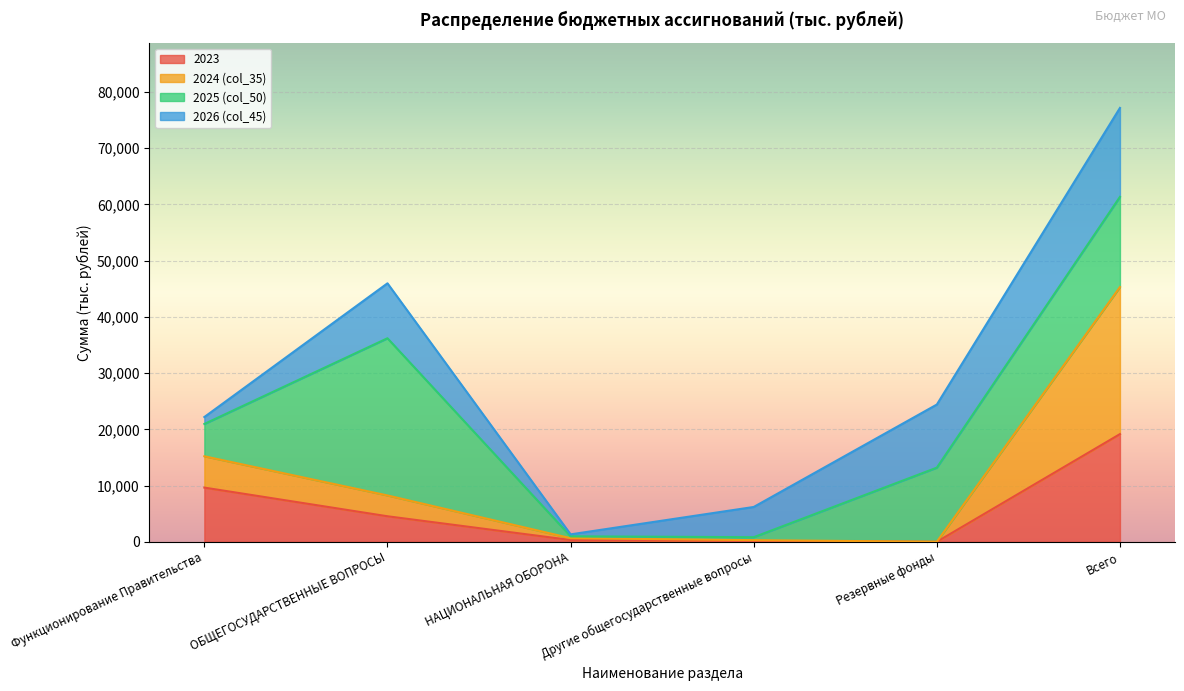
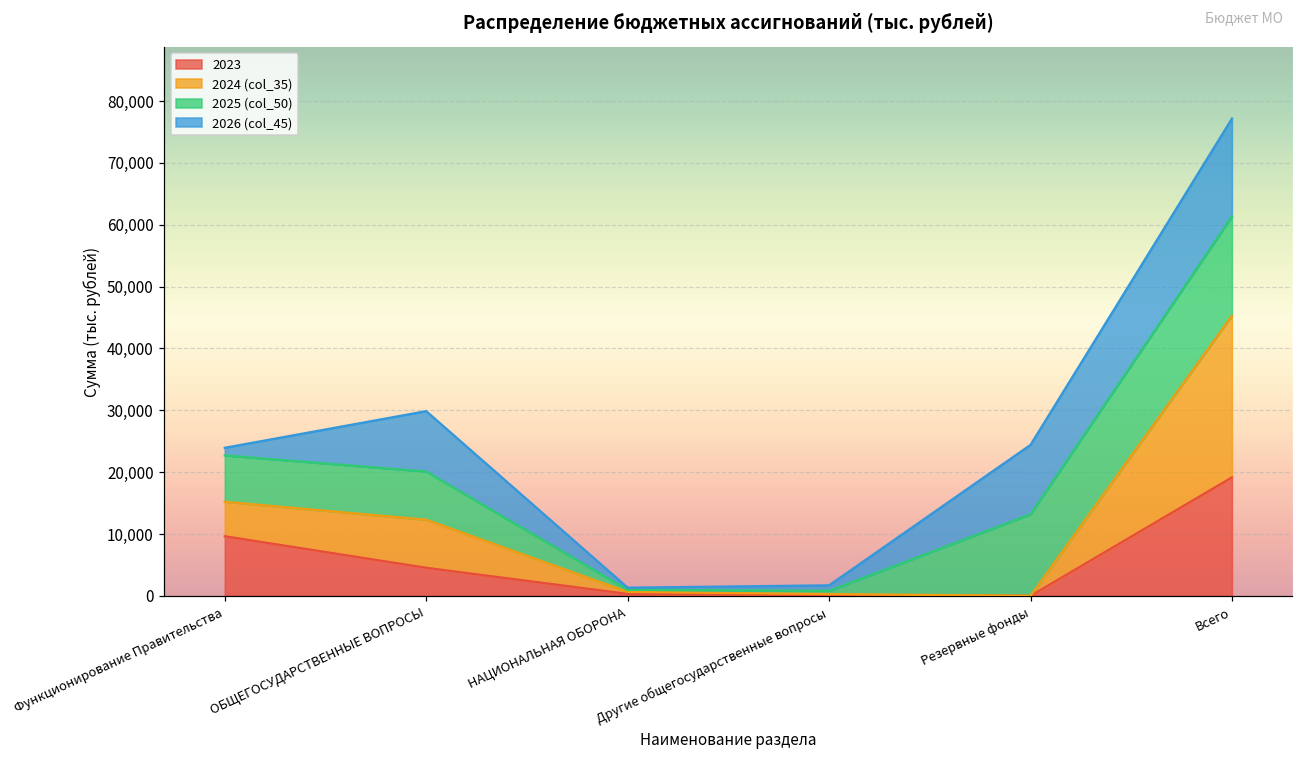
2025 (col_50), Функционирование Правительства: 6,000 -> 7,000
2024 (col_35), ОБЩЕГОСУДАРСТВЕННЫЕ ВОПРОСЫ: 4,000 -> 8,000
2025 (col_50), ОБЩЕГОСУДАРСТВЕННЫЕ ВОПРОСЫ: 28,000 -> 8,000
2026 (col_45), Другие общегосударственные вопросы: 5,000 -> 1,000
